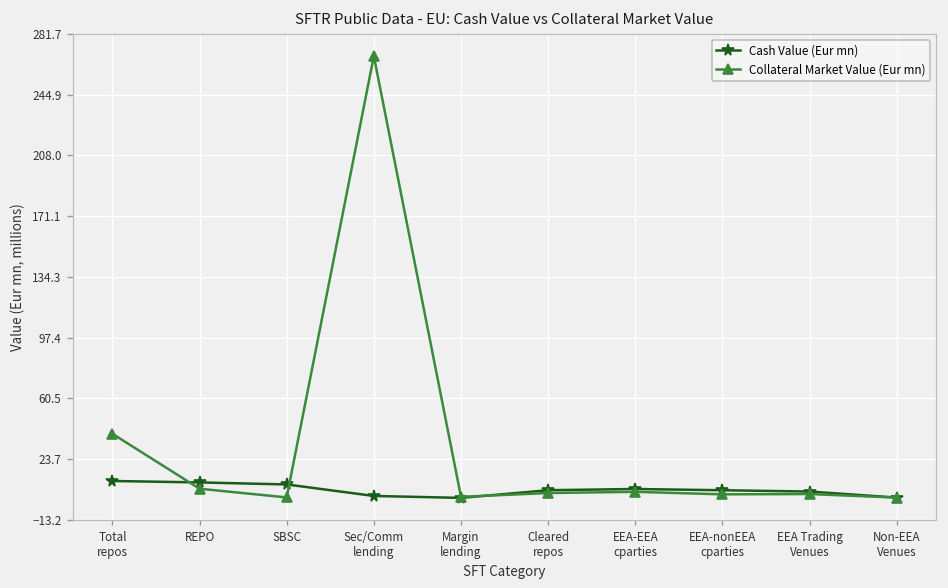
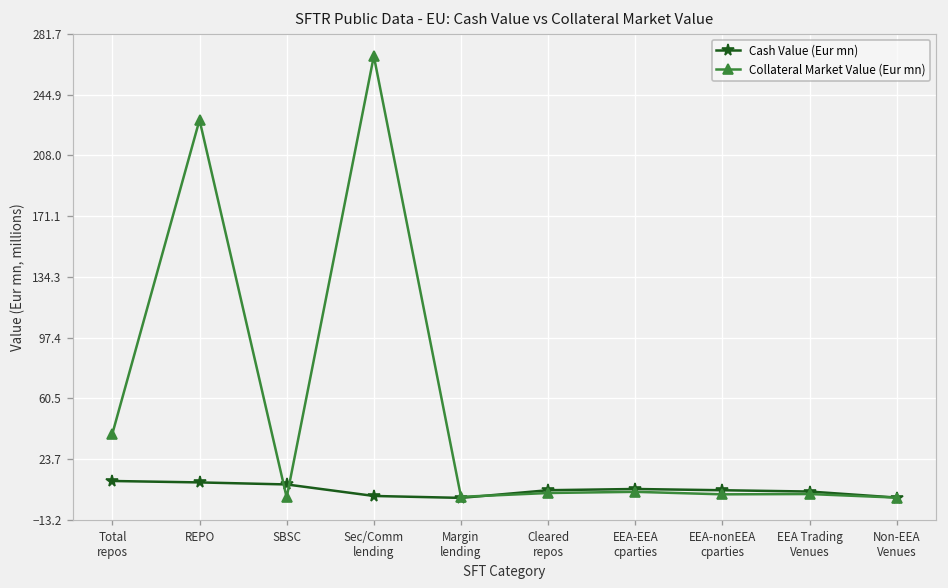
Collateral Market Value (Eur mn), REPO: 6 -> 230
